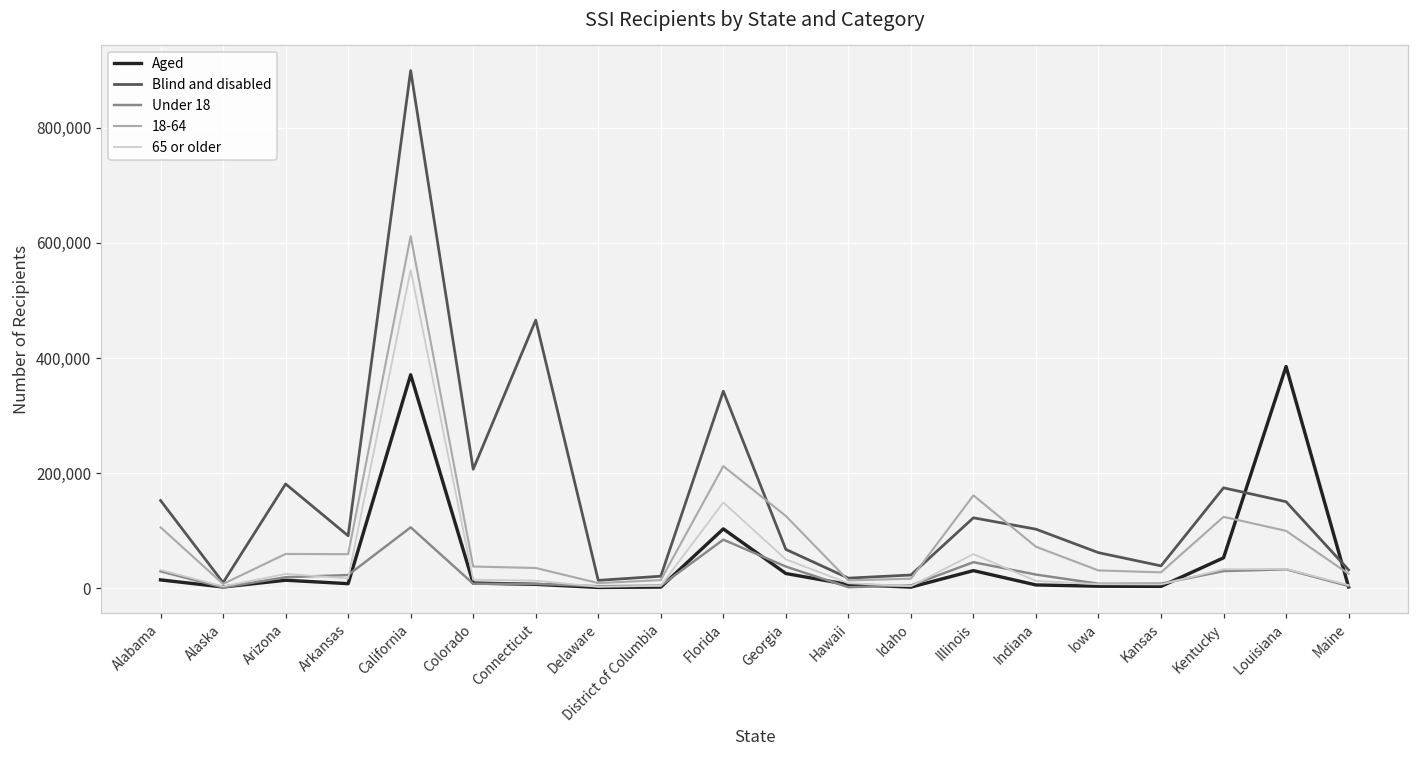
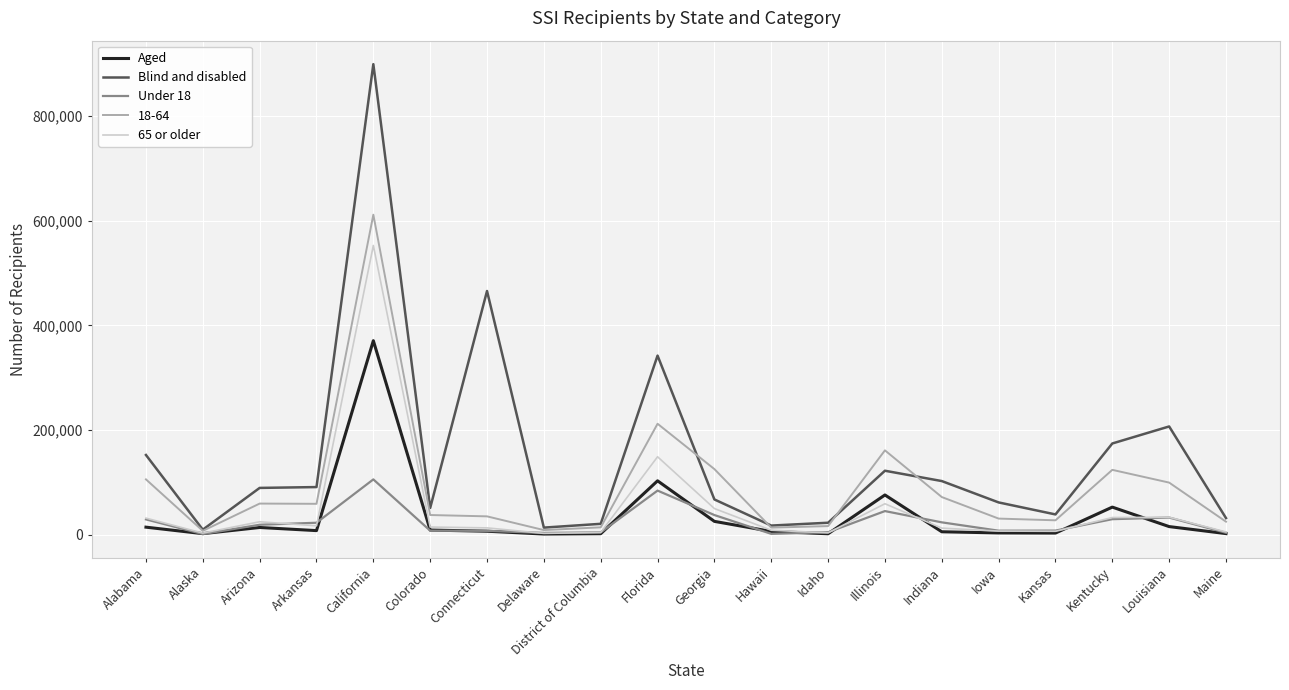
Blind and disabled, Arizona: 180,000 -> 90,000
Blind and disabled, Colorado: 210,000 -> 50,000
Aged, Illinois: 30,000 -> 80,000
Aged, Louisiana: 390,000 -> 20,000
Blind and disabled, Louisiana: 150,000 -> 210,000
